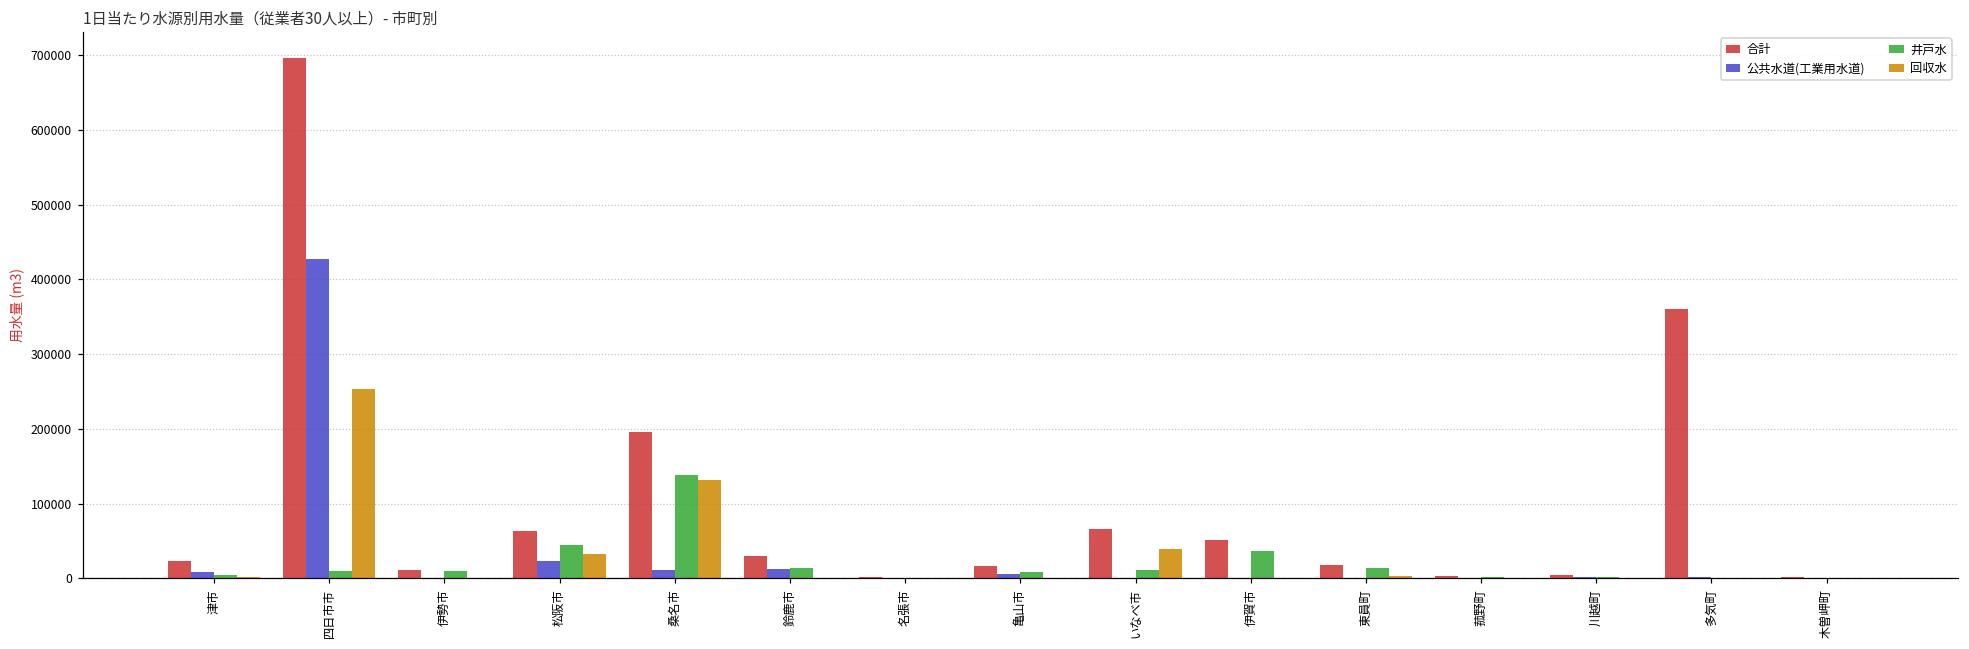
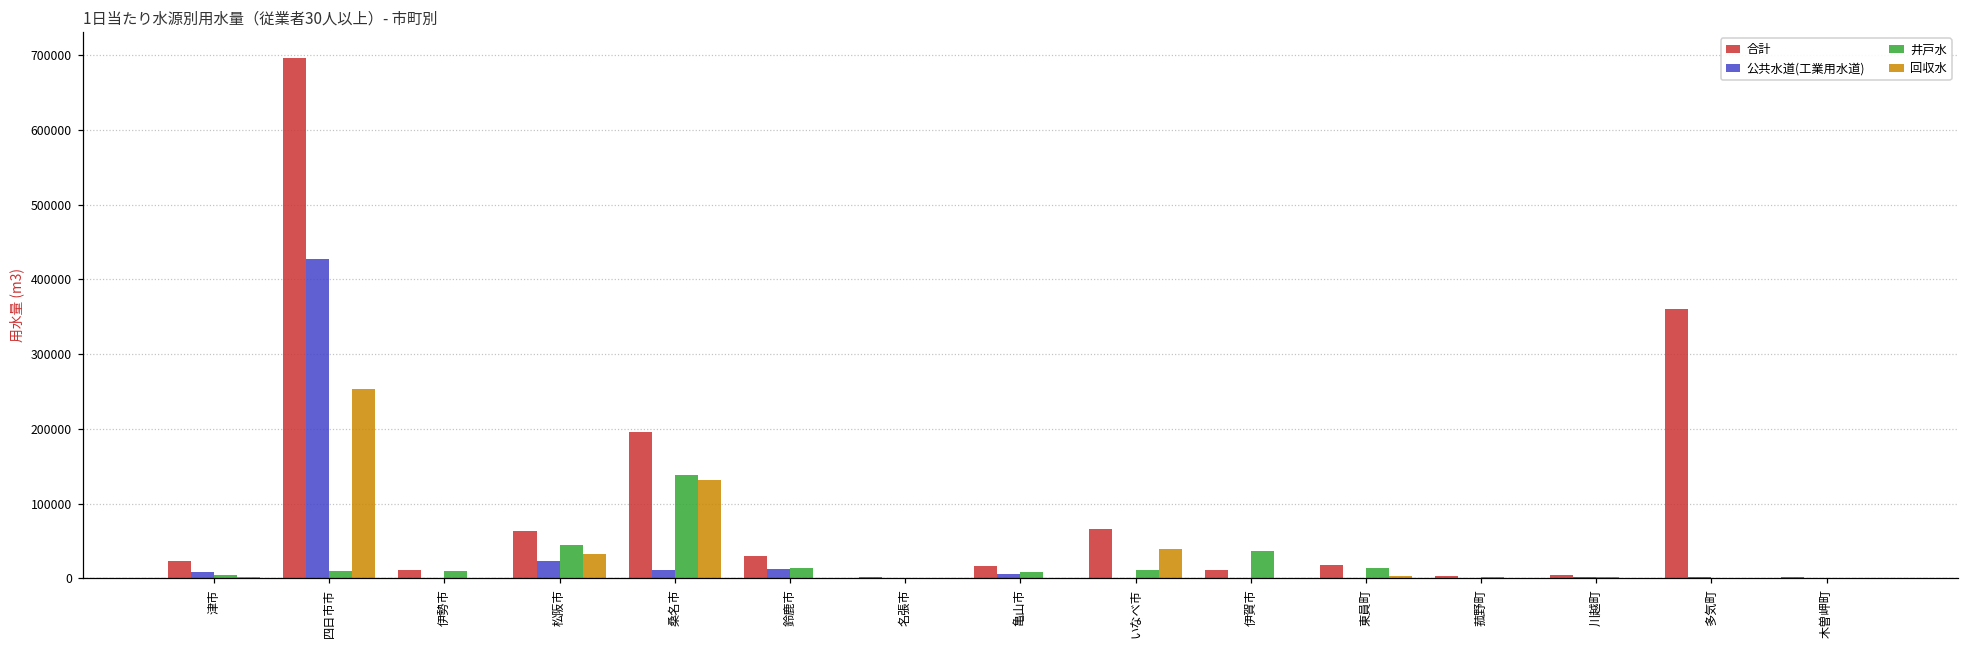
合計, 伊賀市: 50000 -> 10000
